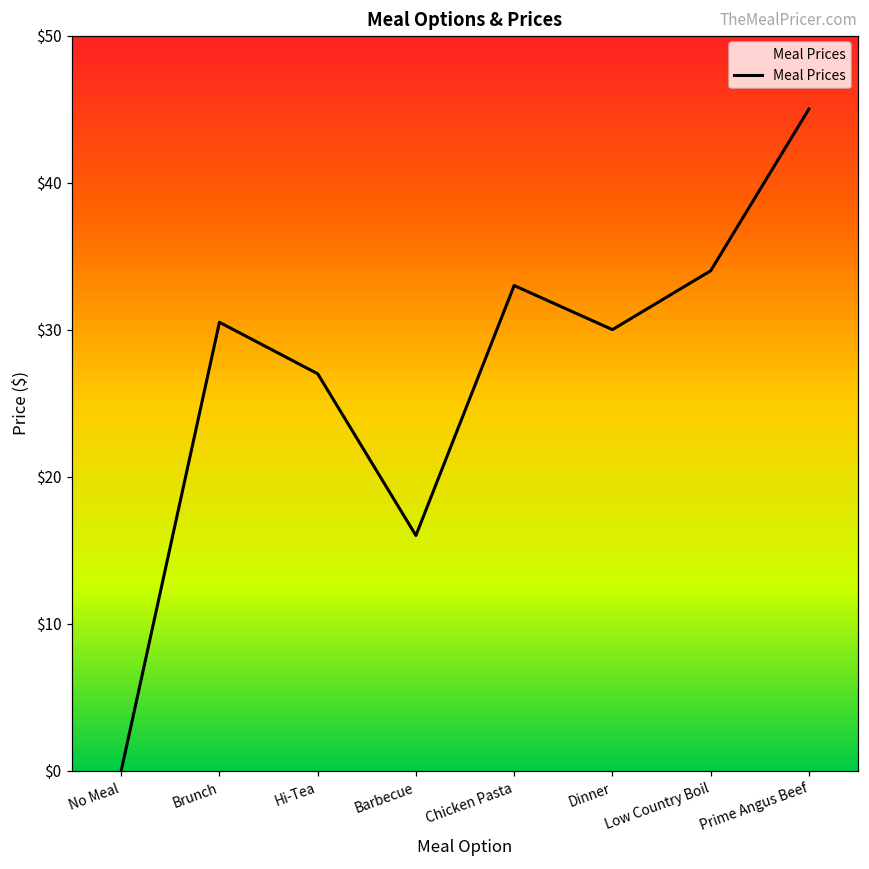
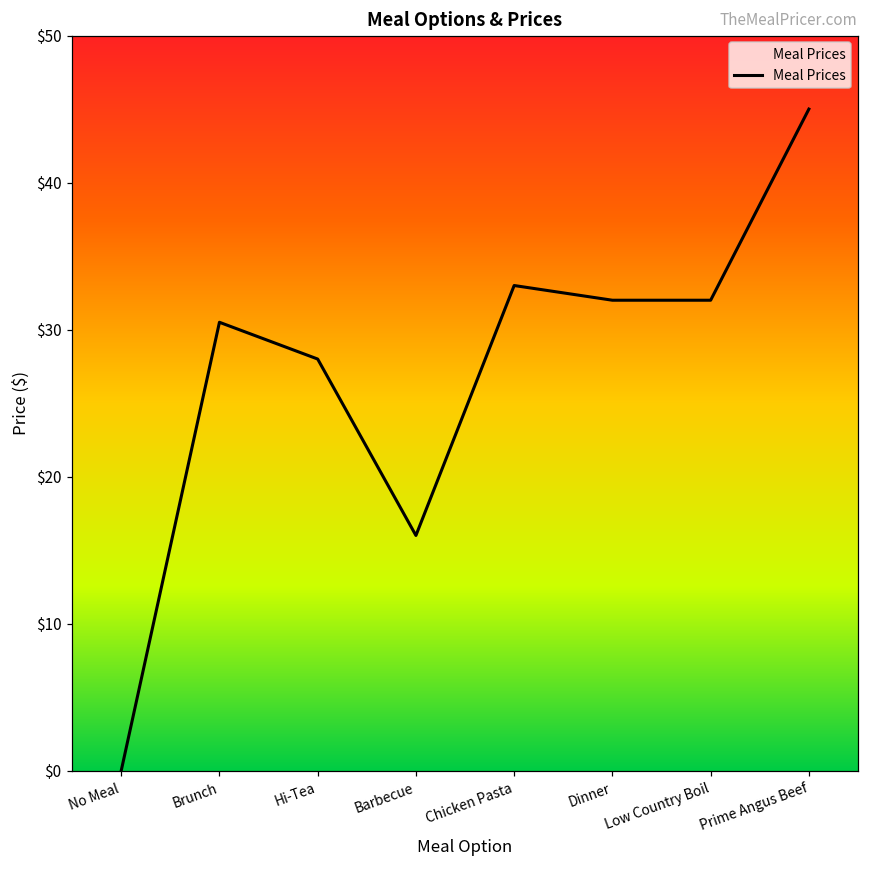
Hi-Tea: $27 -> $28
Dinner: $30 -> $32
Low Country Boil: $34 -> $32
